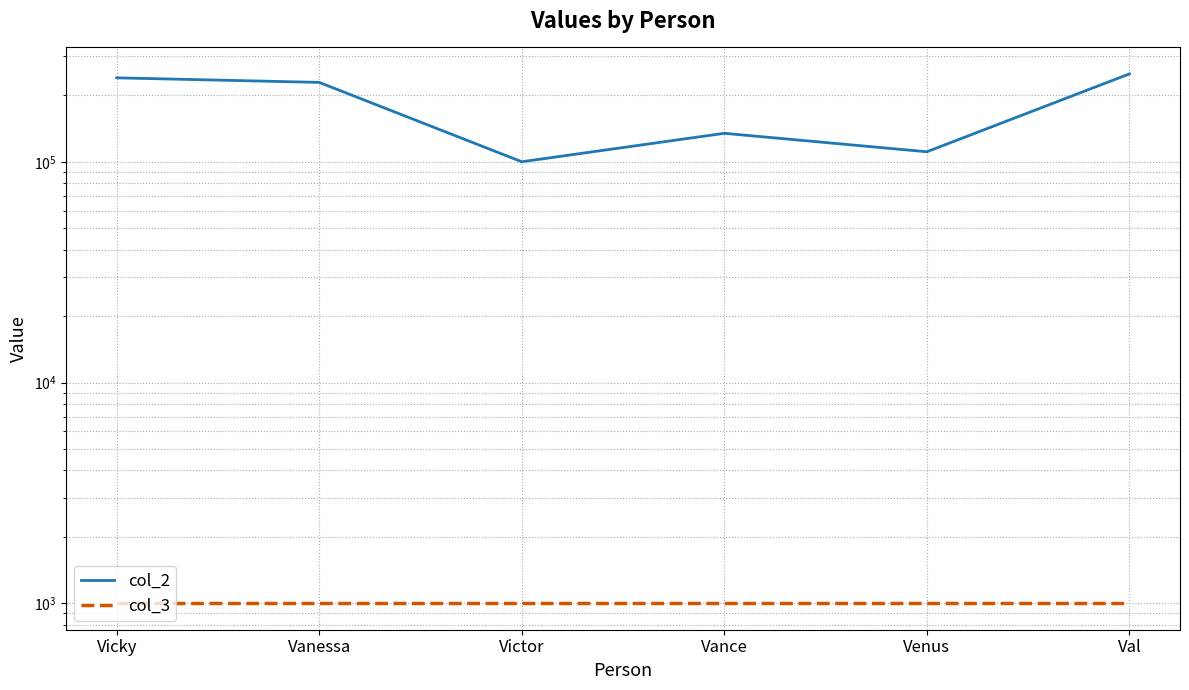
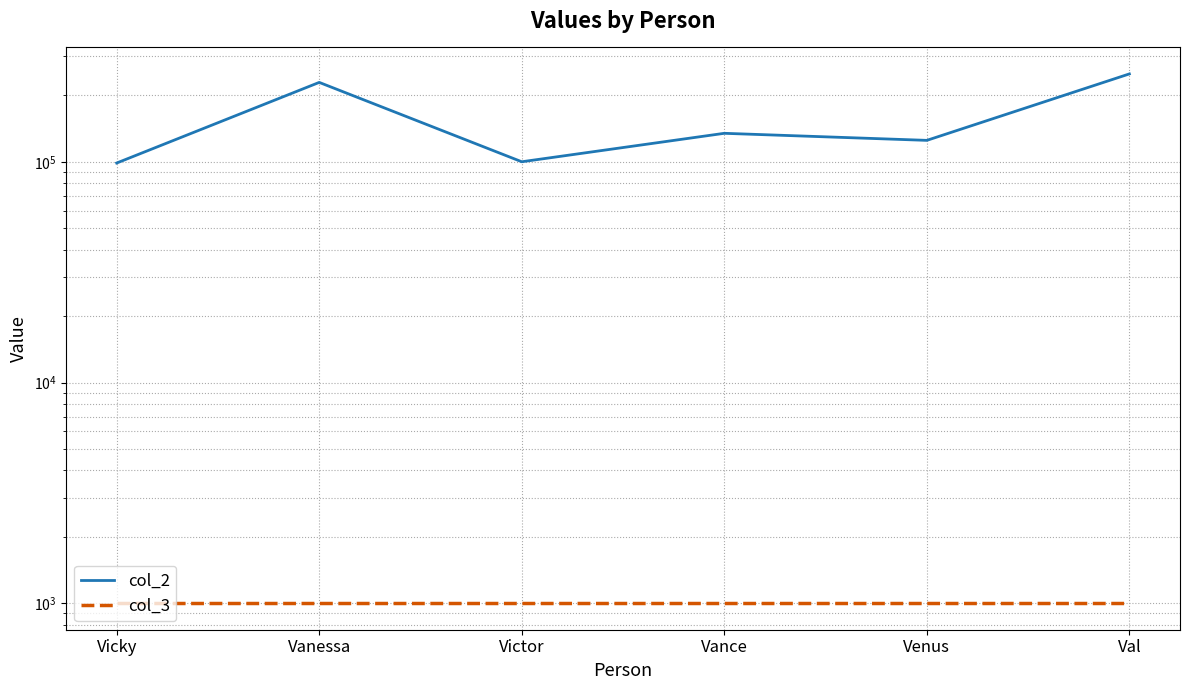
col_2, Vicky: 240000 -> 100000
col_2, Venus: 110000 -> 130000
